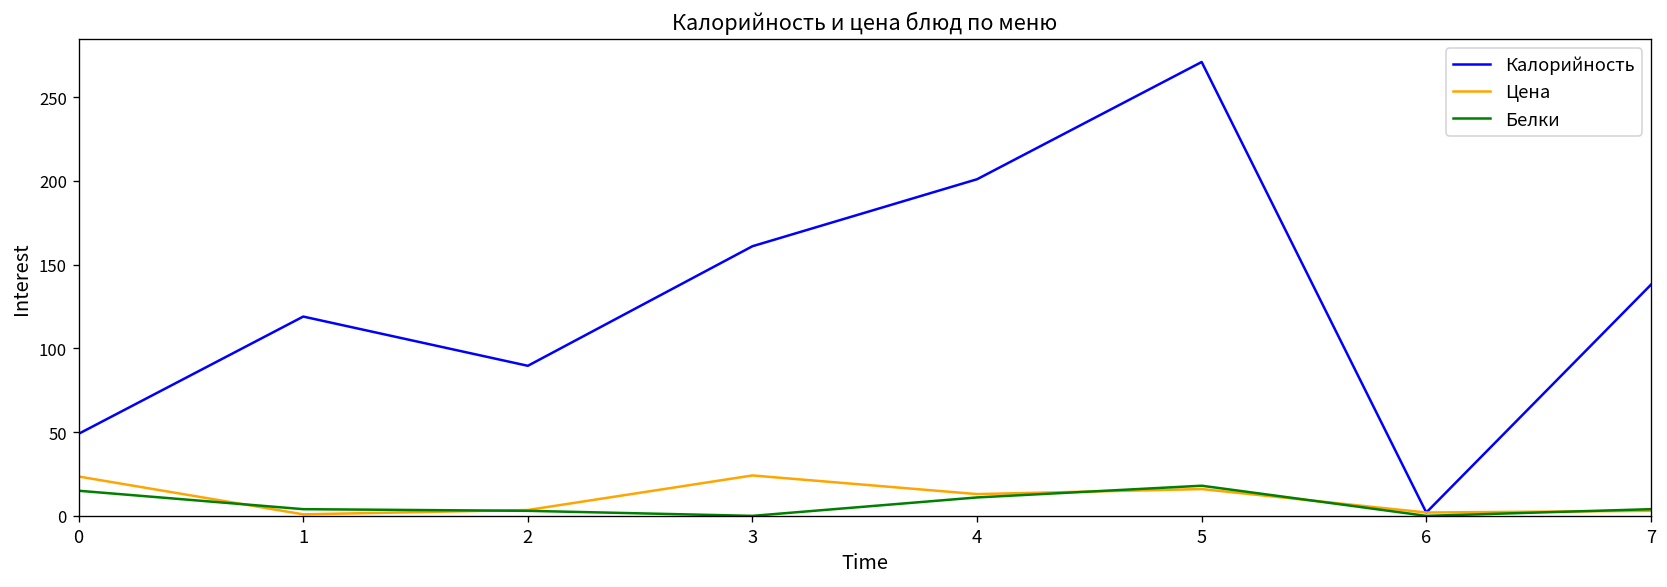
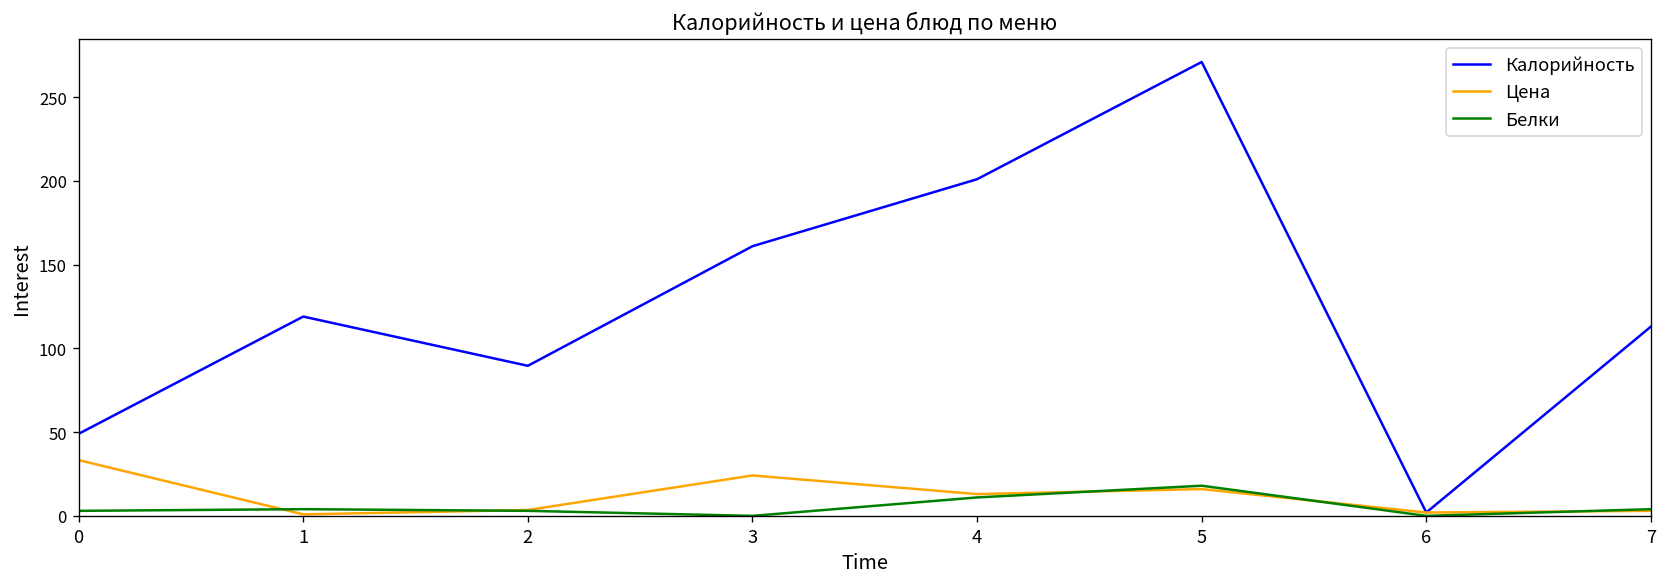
Цена, 0: 24 -> 33
Белки, 0: 15 -> 3
Калорийность, 7: 138 -> 113
